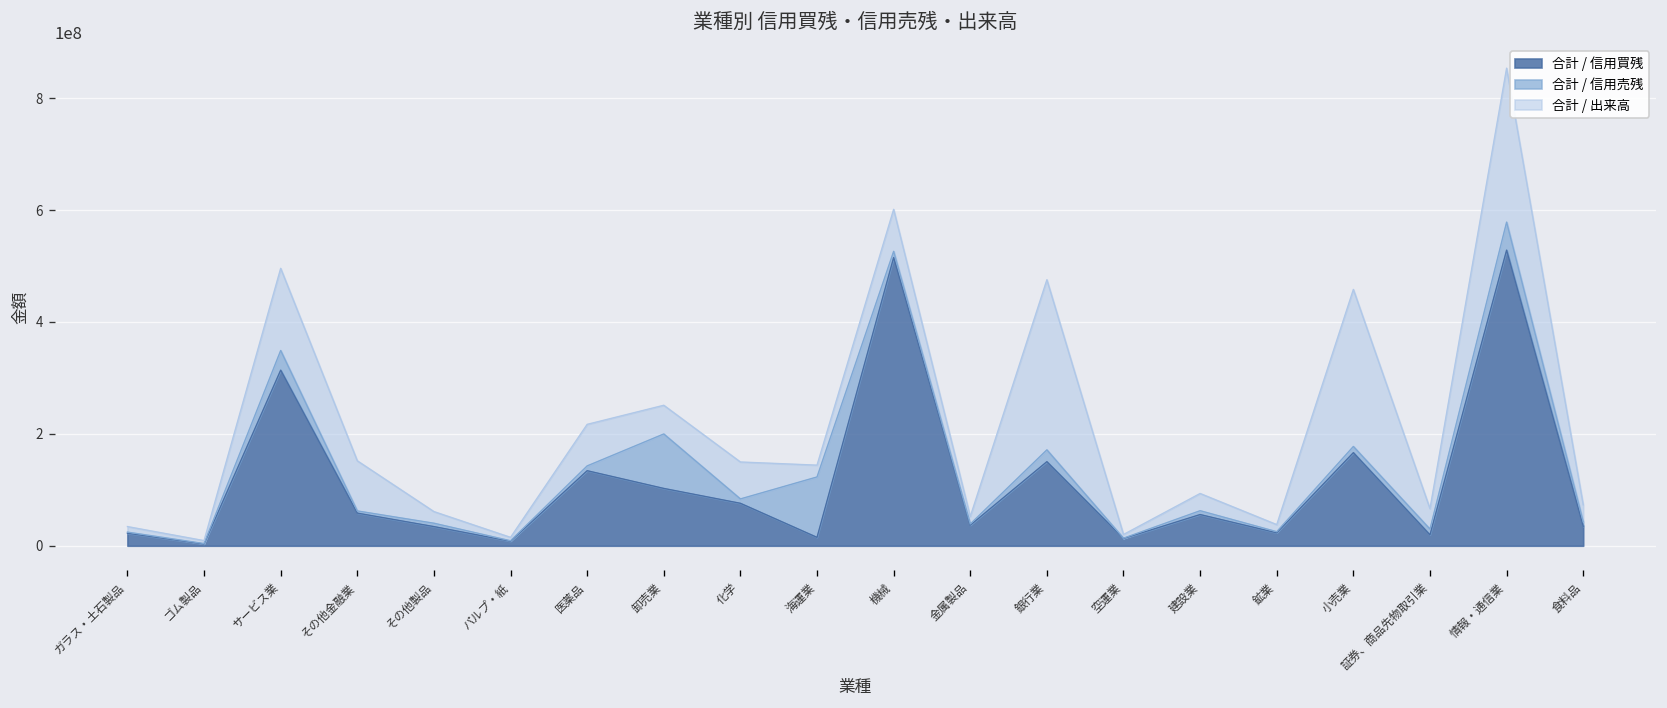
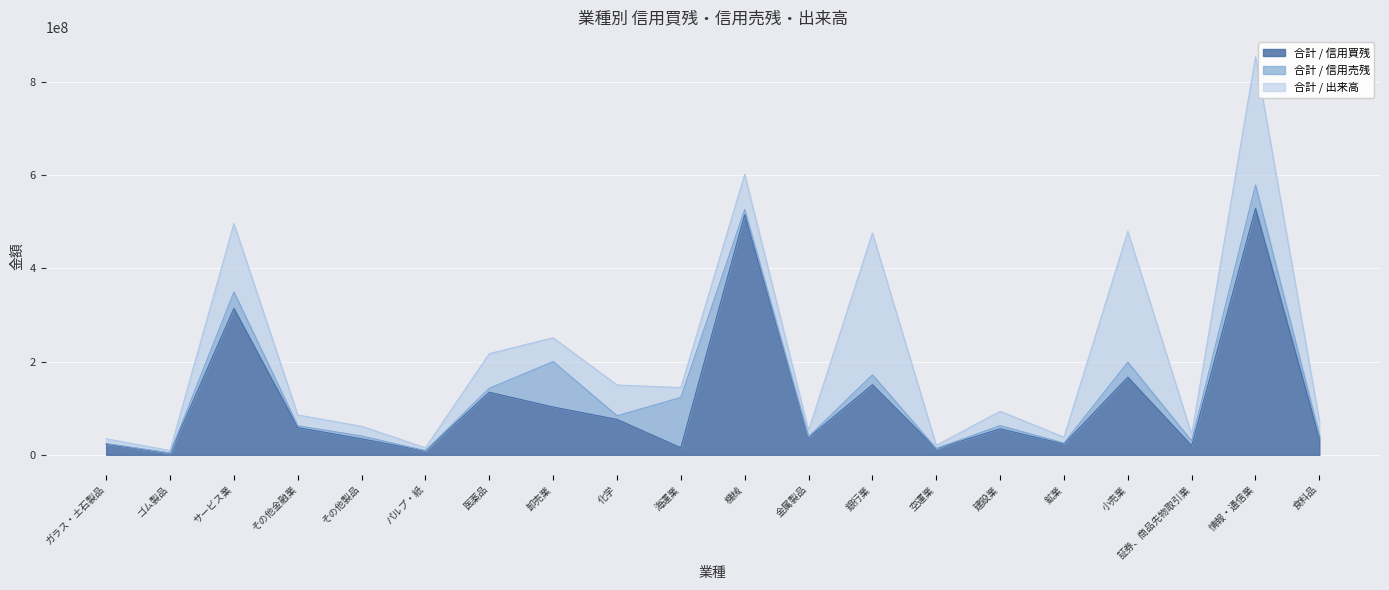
合計 / 出来高, その他金融業: 90000000 -> 20000000
合計 / 信用売残, 小売業: 10000000 -> 30000000
合計 / 出来高, 証券、商品先物取引業: 40000000 -> 10000000
